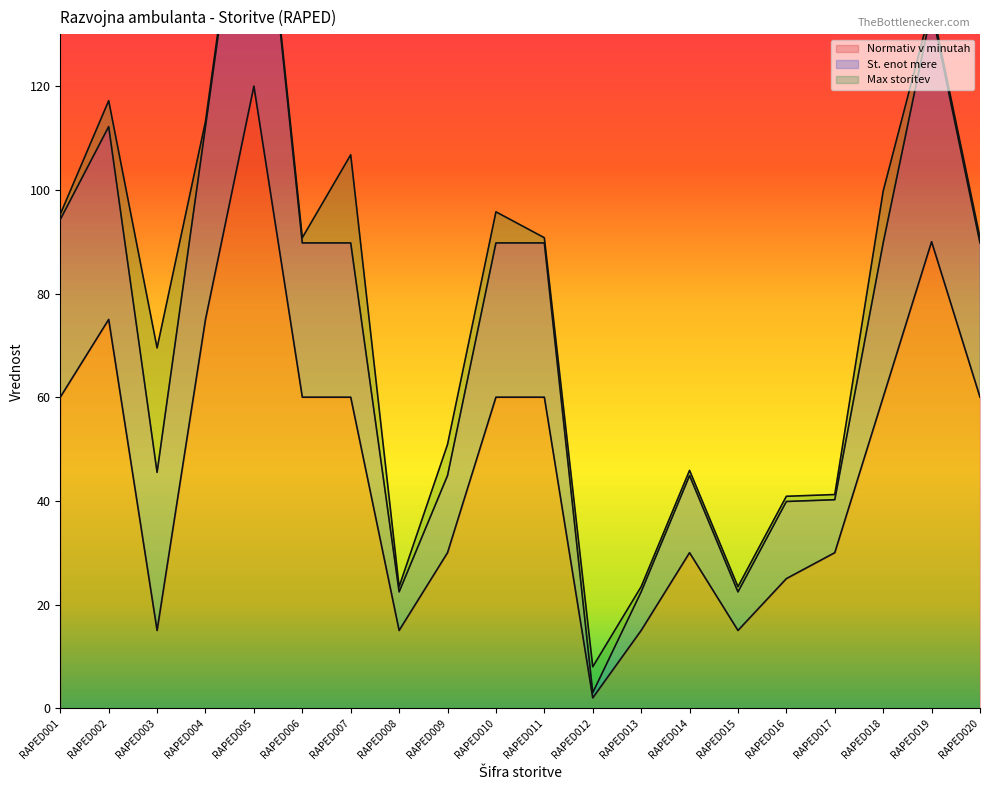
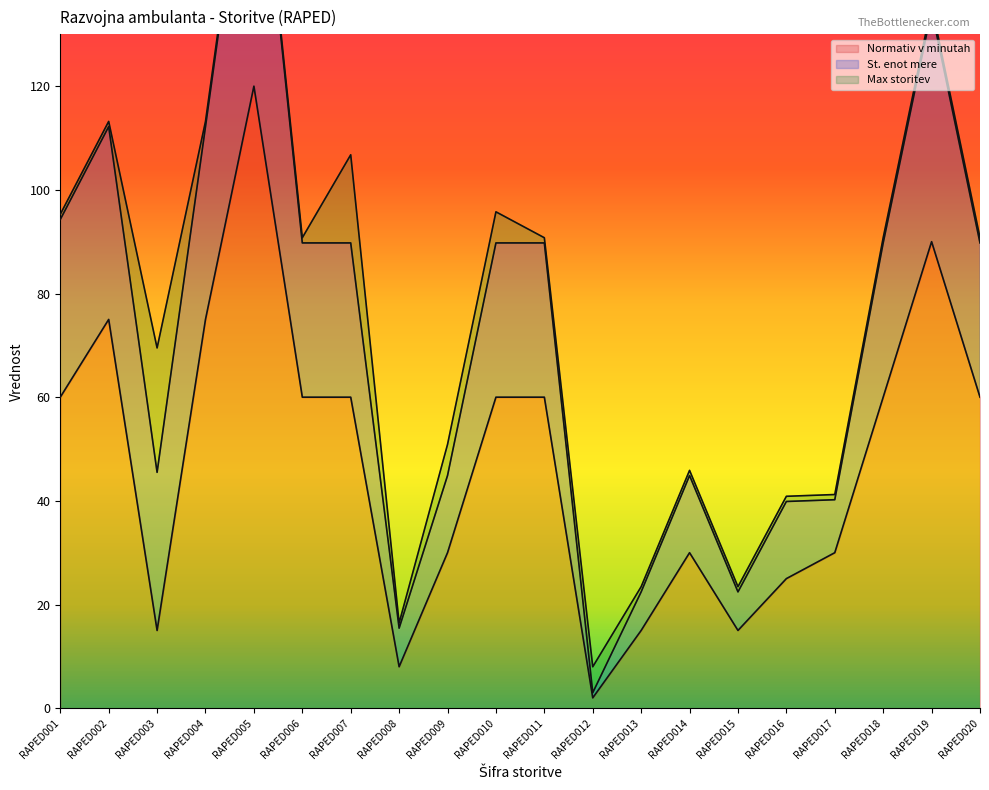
Max storitev, RAPED002: 5 -> 1
Normativ v minutah, RAPED008: 15 -> 8
Max storitev, RAPED018: 10 -> 1
